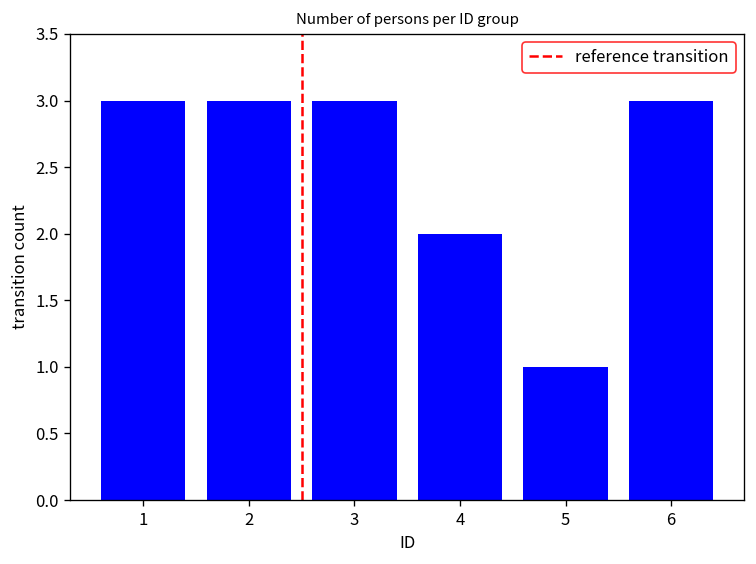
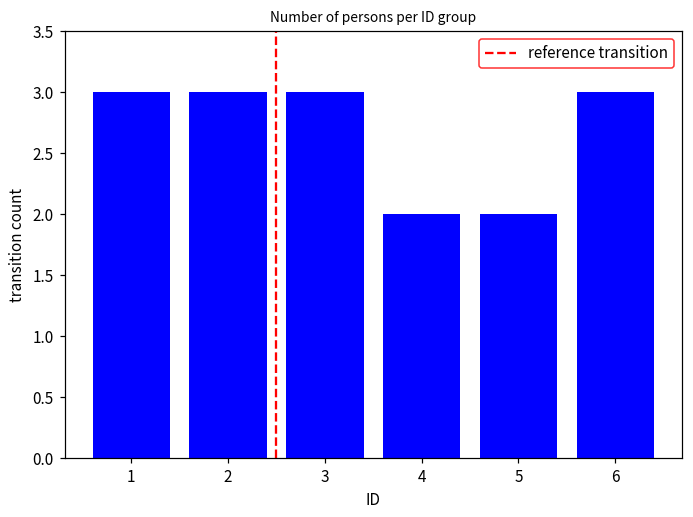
5: 1 -> 2
